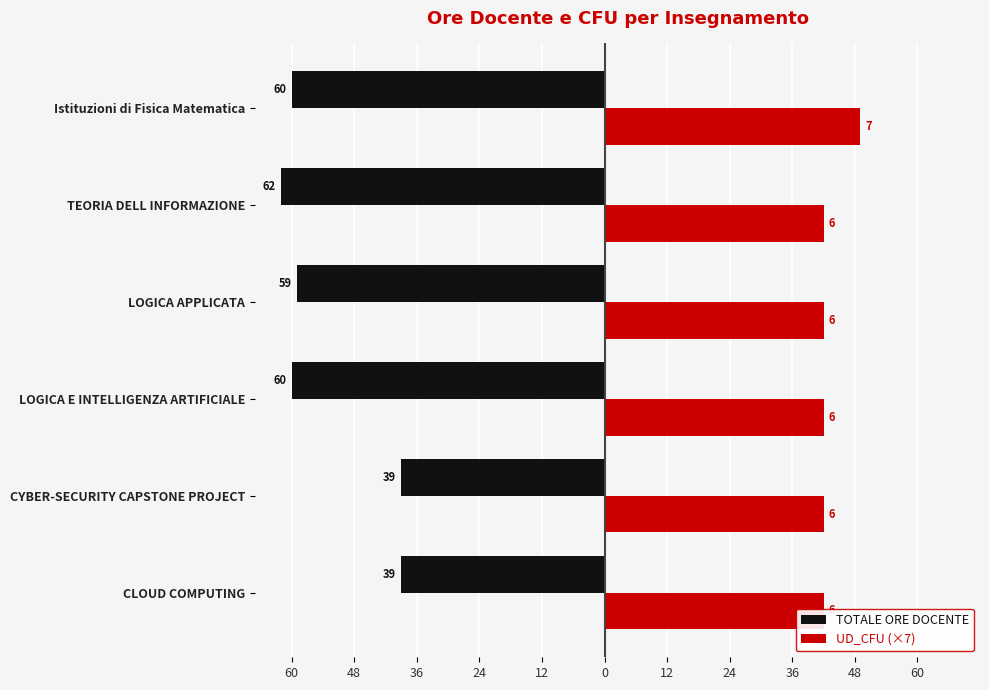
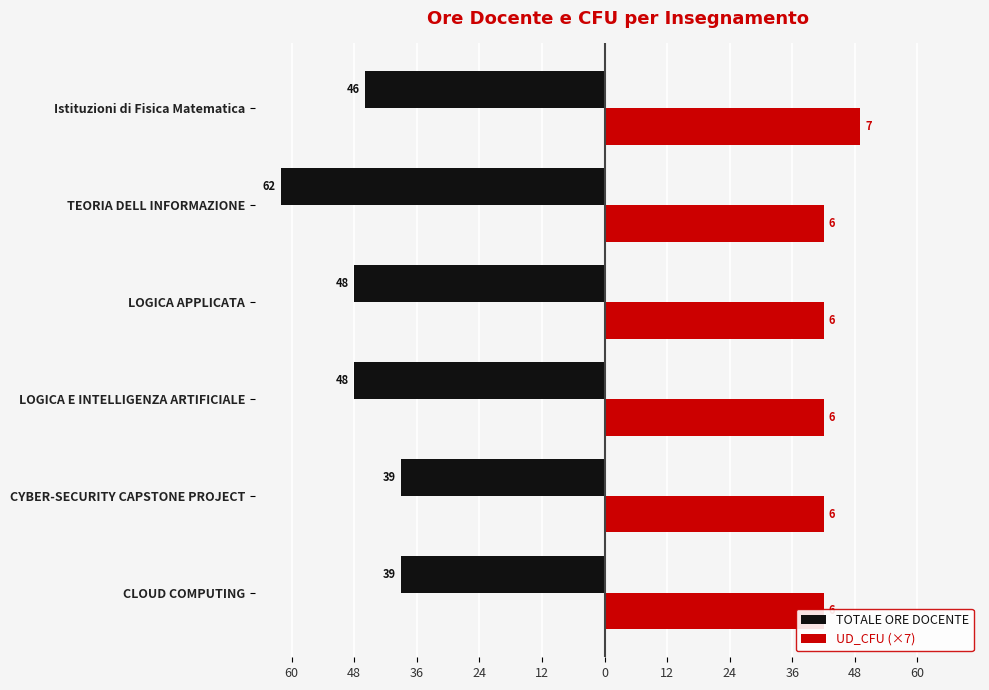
TOTALE ORE DOCENTE, Istituzioni di Fisica Matematica: 60 -> 46
TOTALE ORE DOCENTE, LOGICA APPLICATA: 59 -> 48
TOTALE ORE DOCENTE, LOGICA E INTELLIGENZA ARTIFICIALE: 60 -> 48
